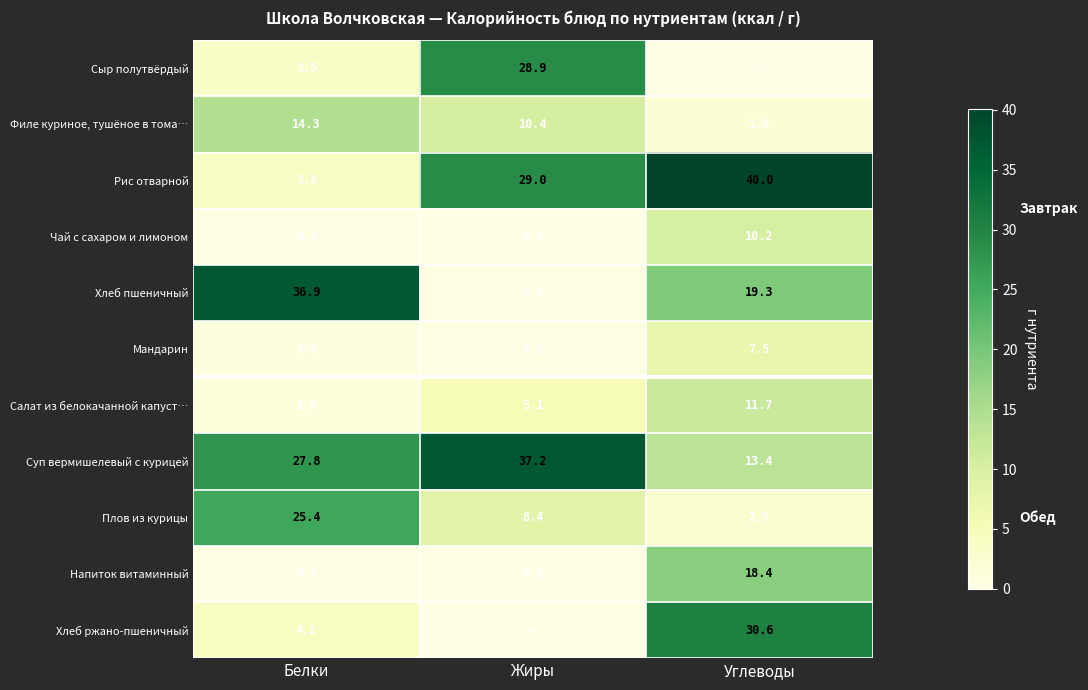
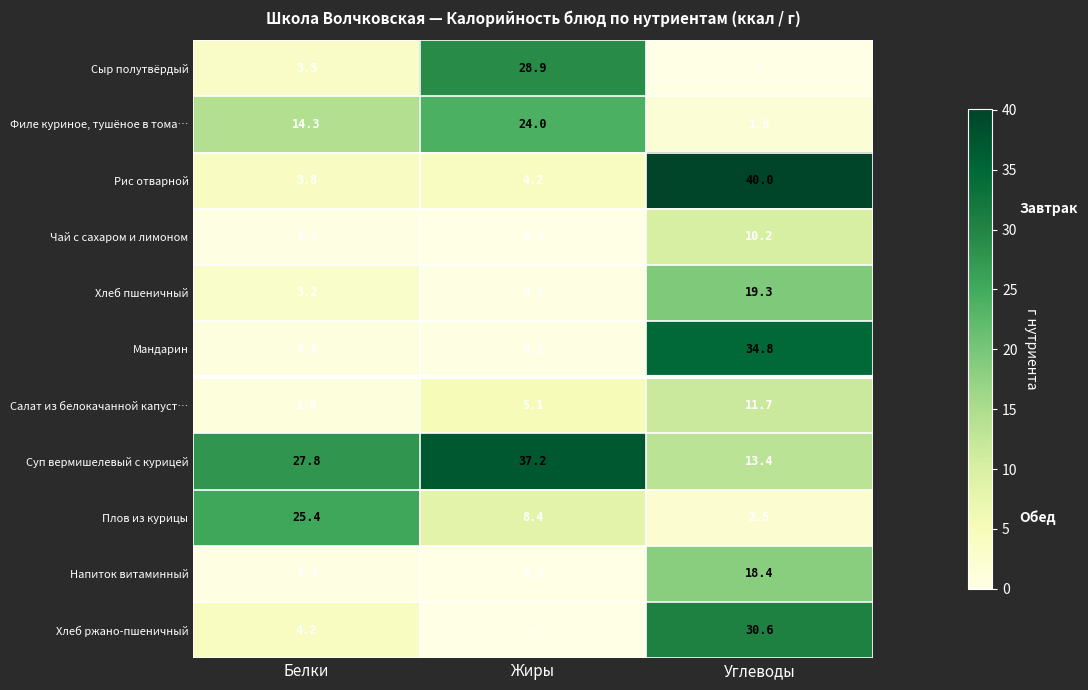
Филе куриное, тушёное в тома…, Жиры: 10.4 -> 24.0
Рис отварной, Жиры: 29.0 -> 4.2
Хлеб пшеничный, Белки: 36.9 -> 3.2
Мандарин, Углеводы: 7.5 -> 34.8
